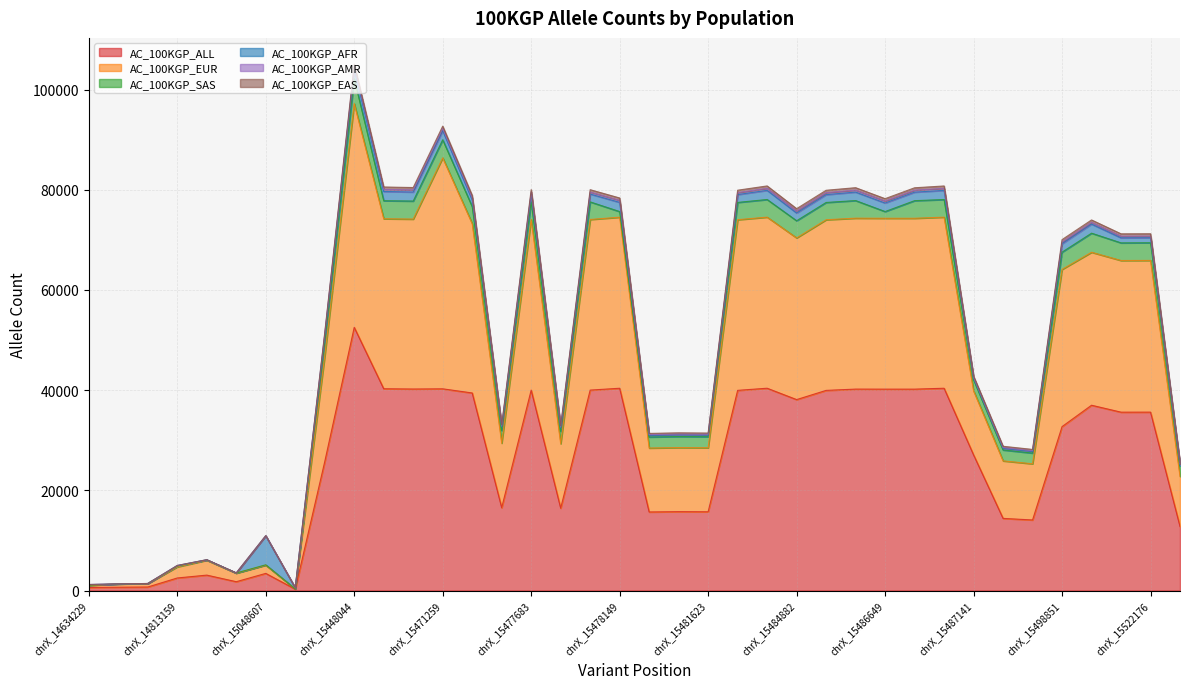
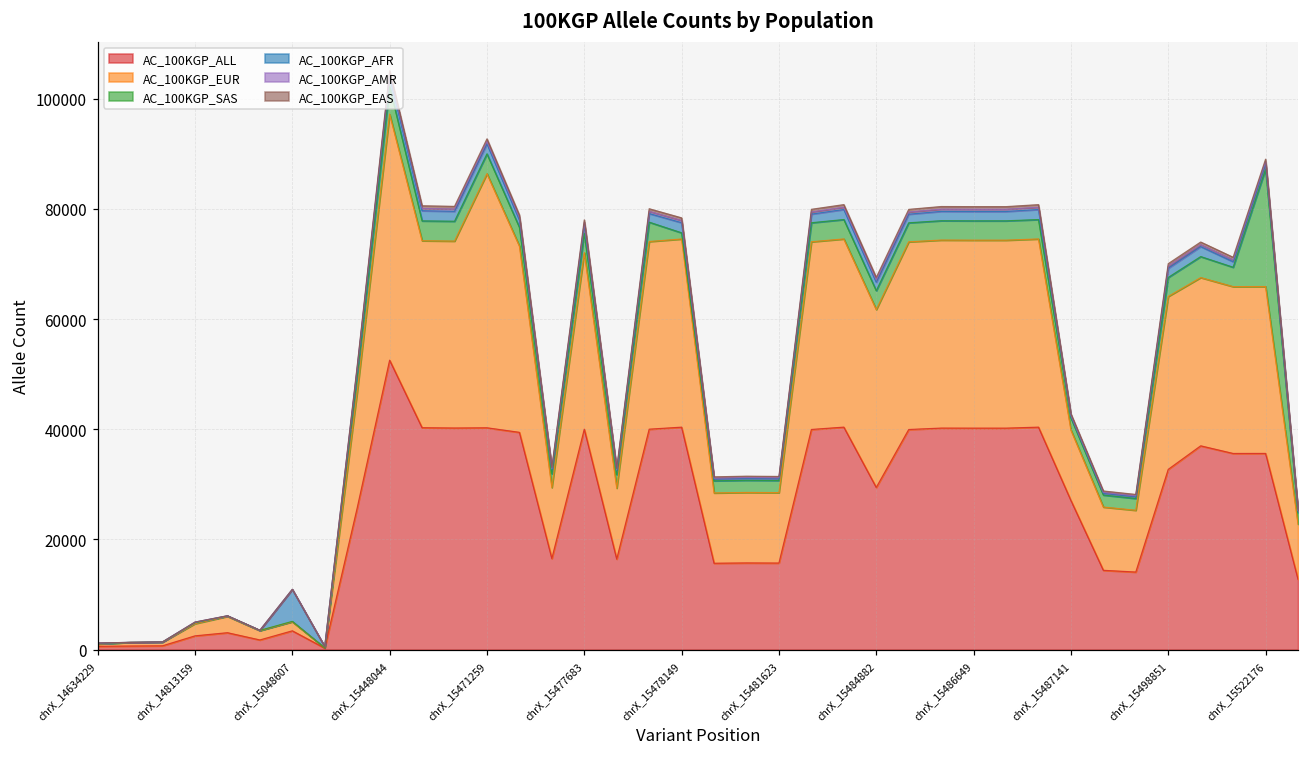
AC_100KGP_EUR, chrX_15477683: 34000 -> 32000
AC_100KGP_ALL, chrX_15484882: 38000 -> 29000
AC_100KGP_SAS, chrX_15486649: 1000 -> 4000
AC_100KGP_SAS, chrX_15522176: 4000 -> 21000
